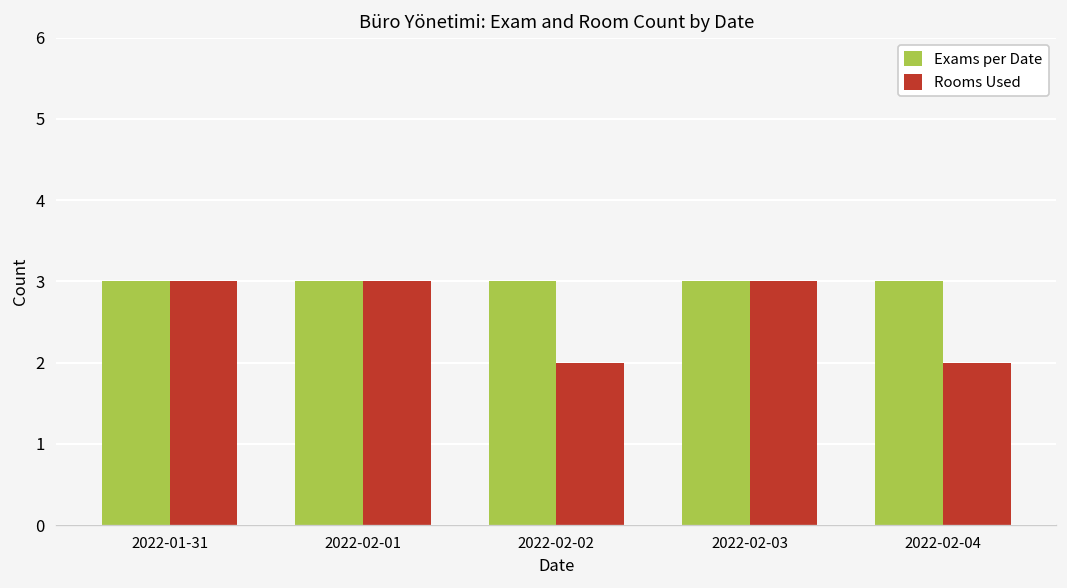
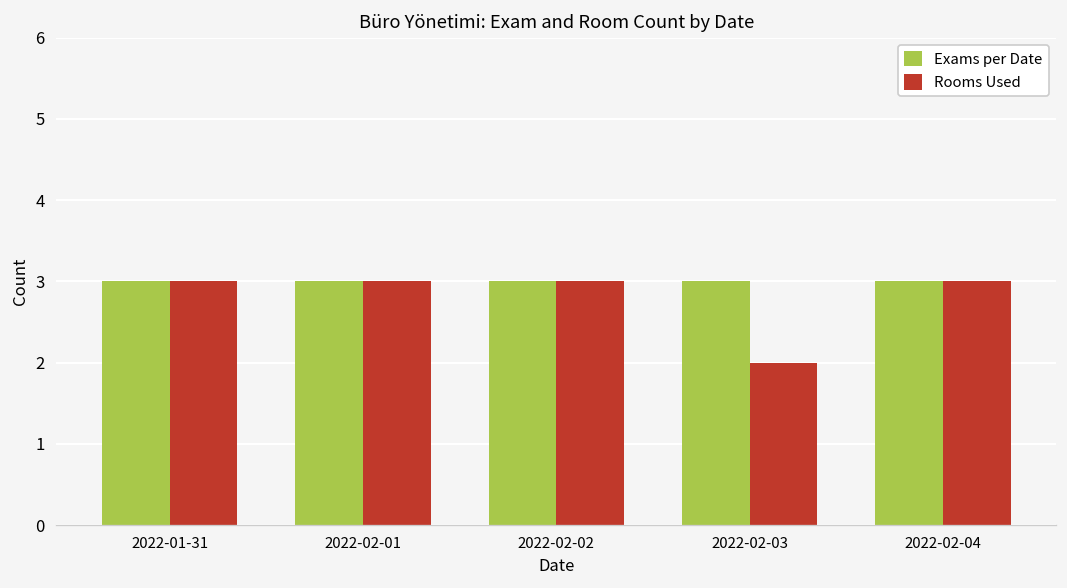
Rooms Used, 2022-02-02: 2 -> 3
Rooms Used, 2022-02-03: 3 -> 2
Rooms Used, 2022-02-04: 2 -> 3
